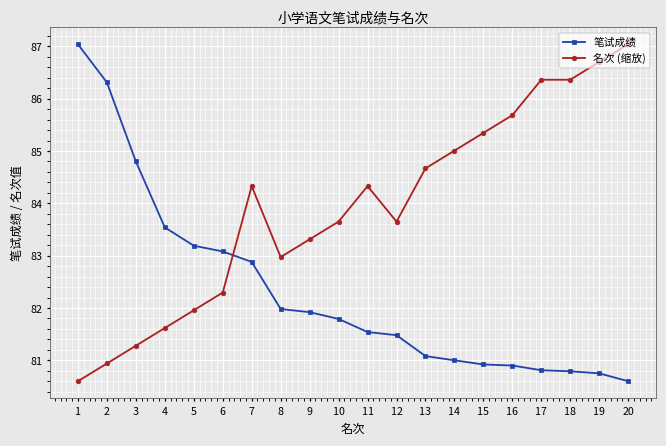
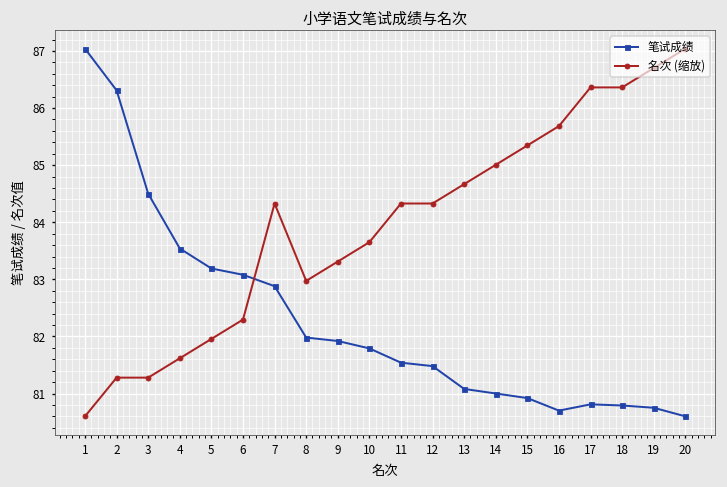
名次 (缩放), 2: 80.9 -> 81.3
笔试成绩, 3: 84.8 -> 84.5
名次 (缩放), 12: 83.7 -> 84.3
笔试成绩, 16: 80.9 -> 80.7
